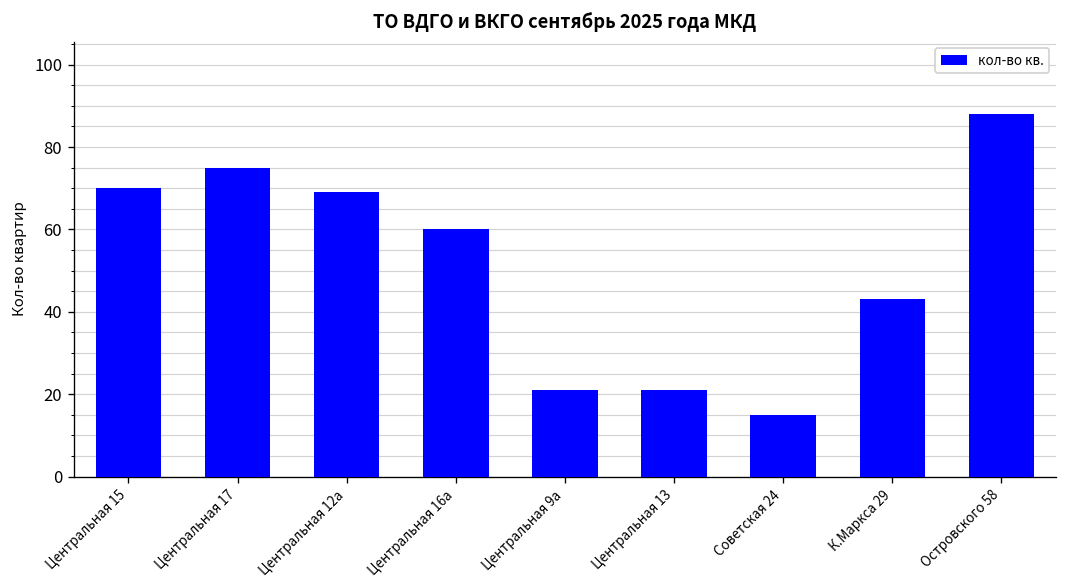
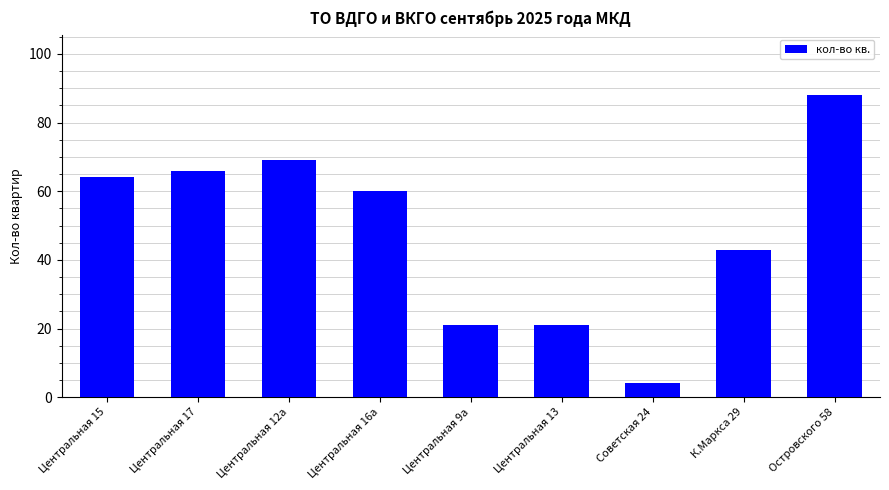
Центральная 15: 70 -> 64
Центральная 17: 75 -> 66
Советская 24: 15 -> 4
